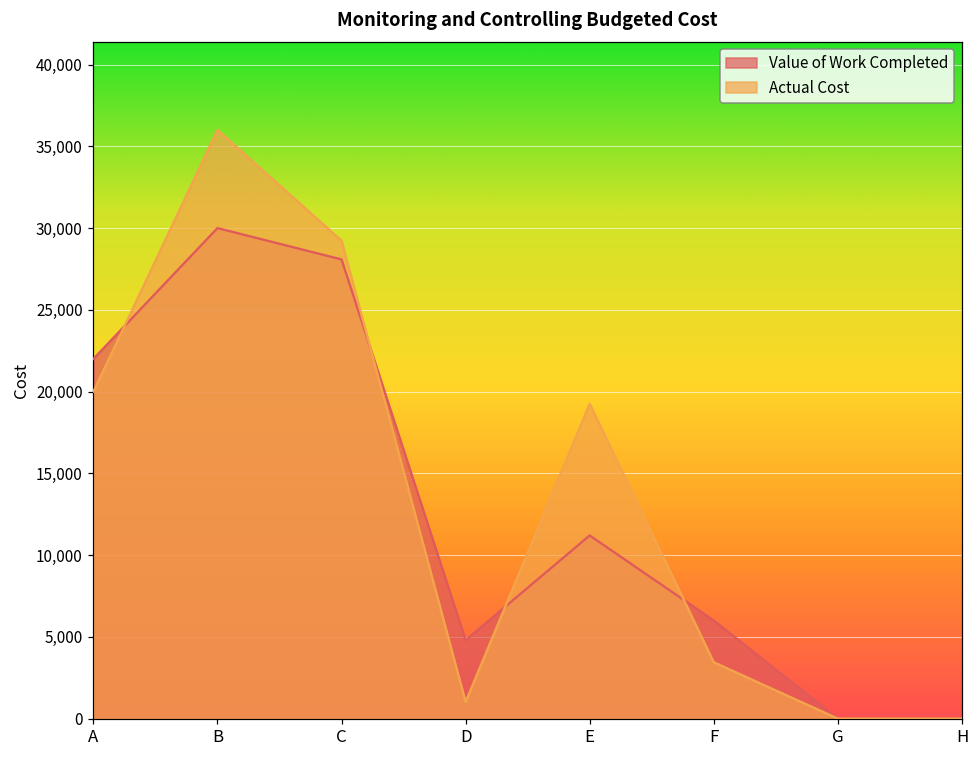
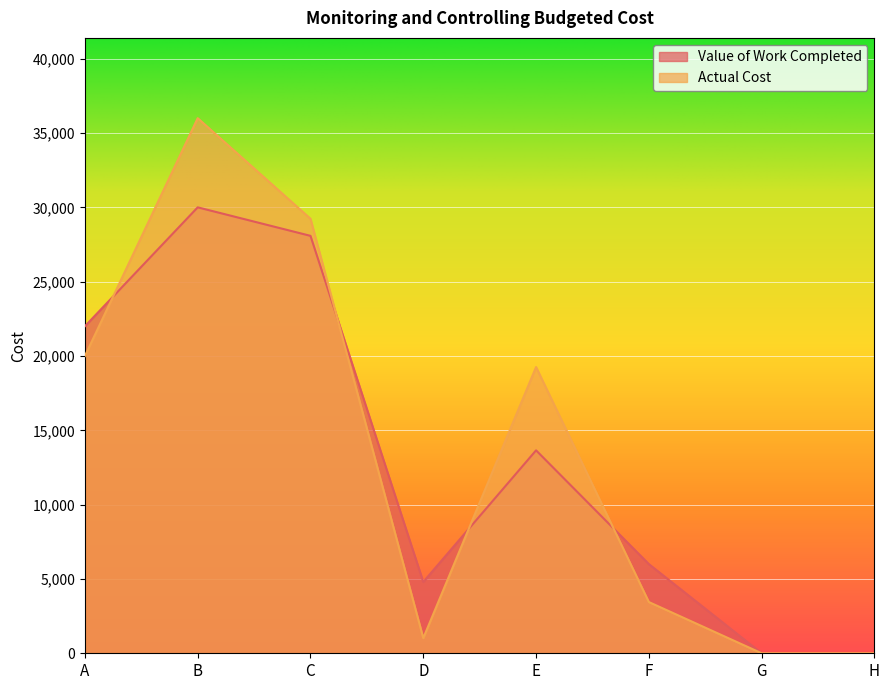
Value of Work Completed, E: 11,200 -> 13,700
